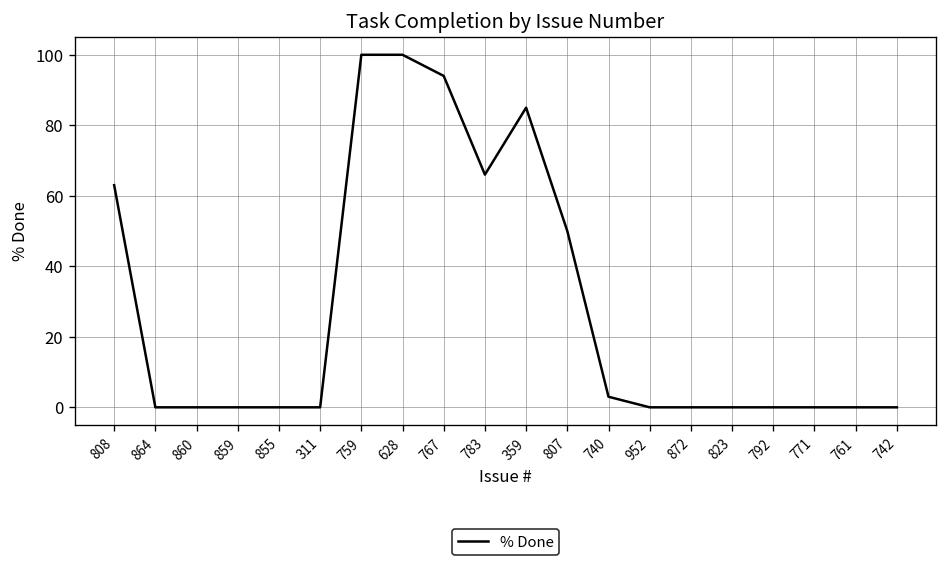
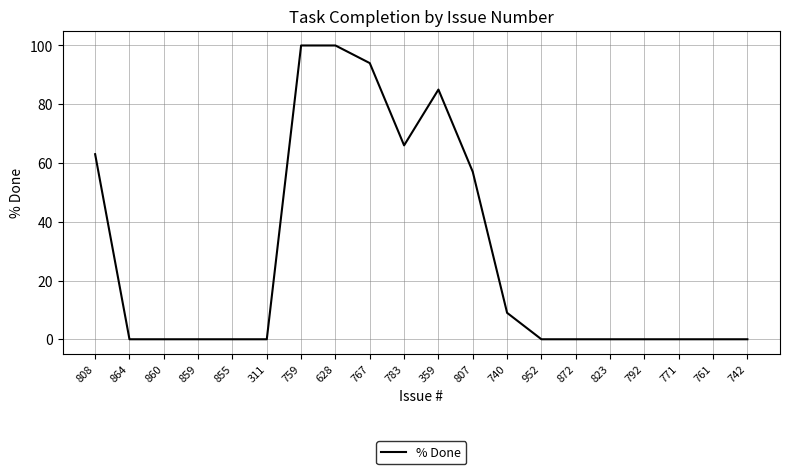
807: 50 -> 57
740: 3 -> 9
